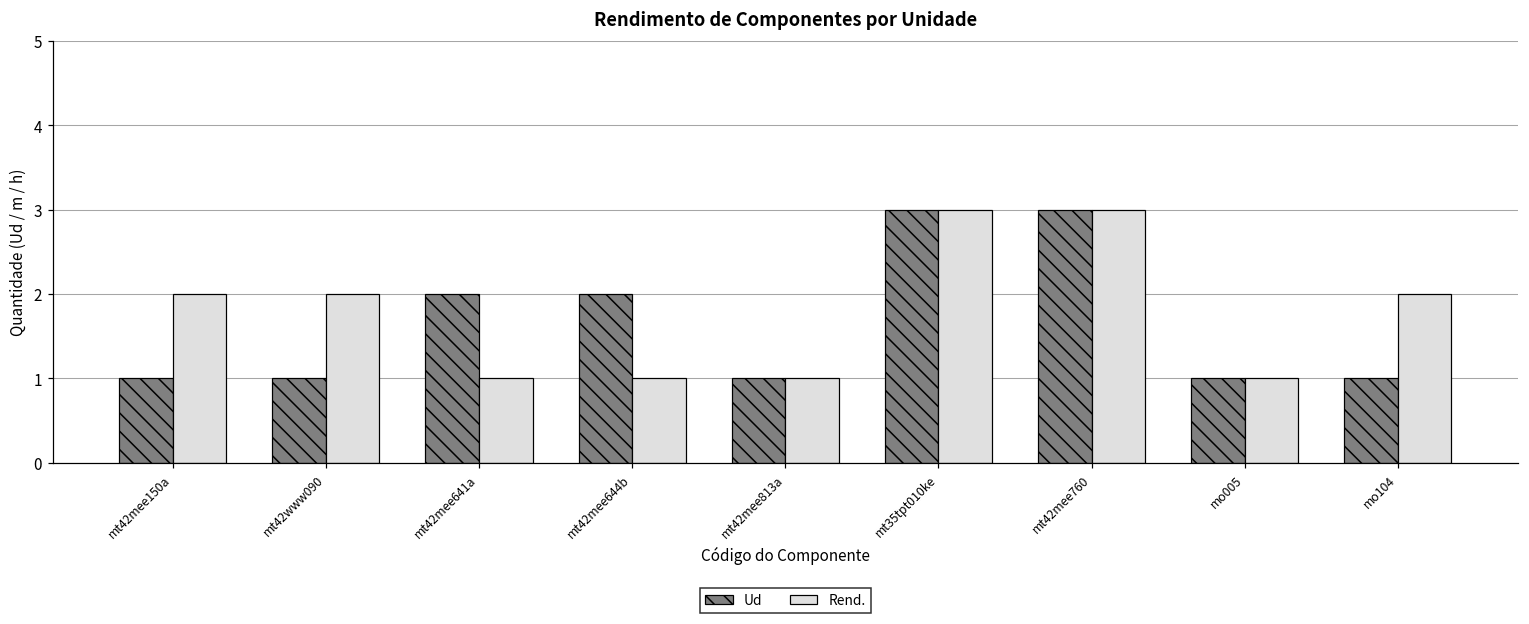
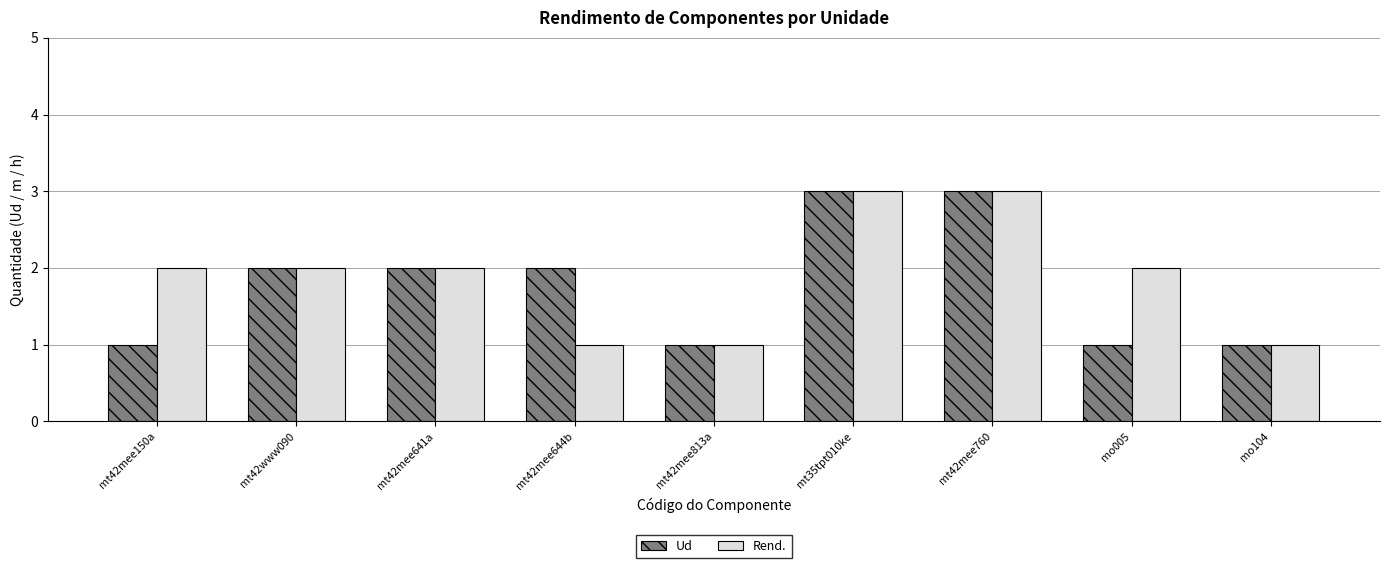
Ud, mt42www090: 1 -> 2
Rend., mt42mee641a: 1 -> 2
Rend., mo005: 1 -> 2
Rend., mo104: 2 -> 1
